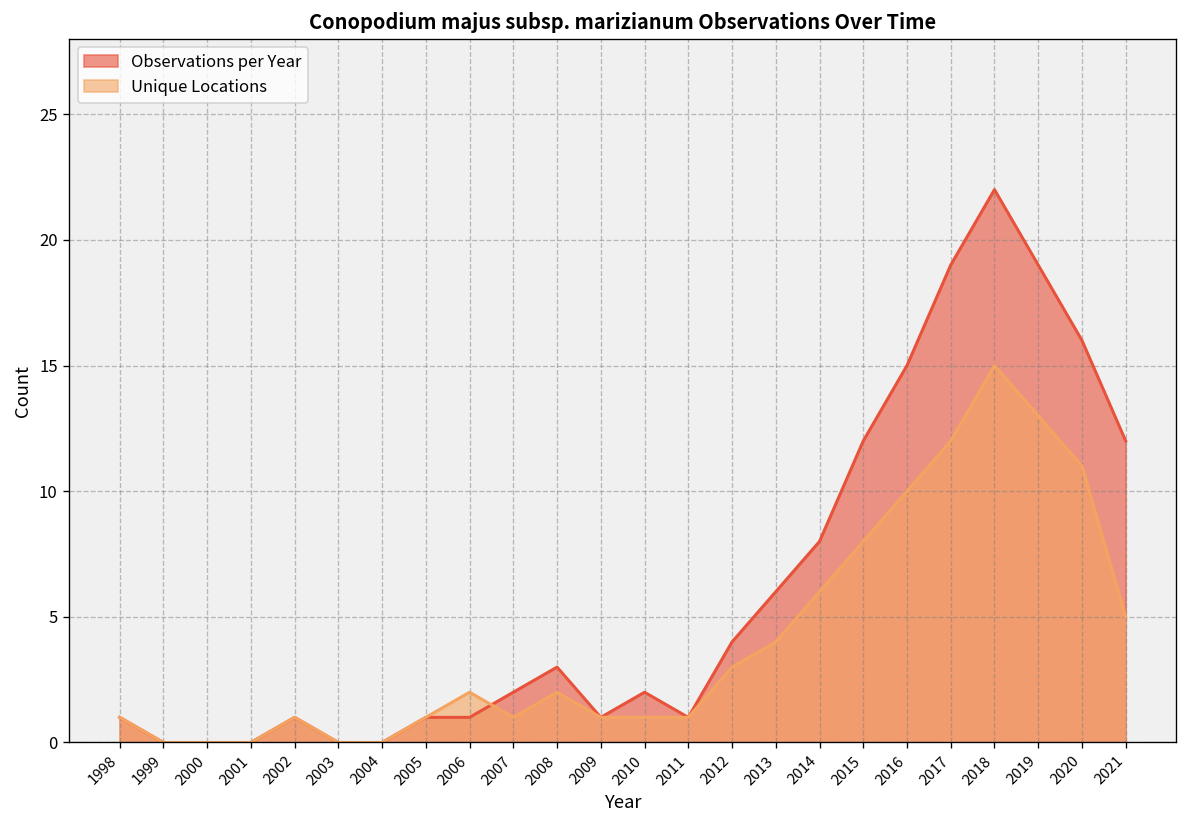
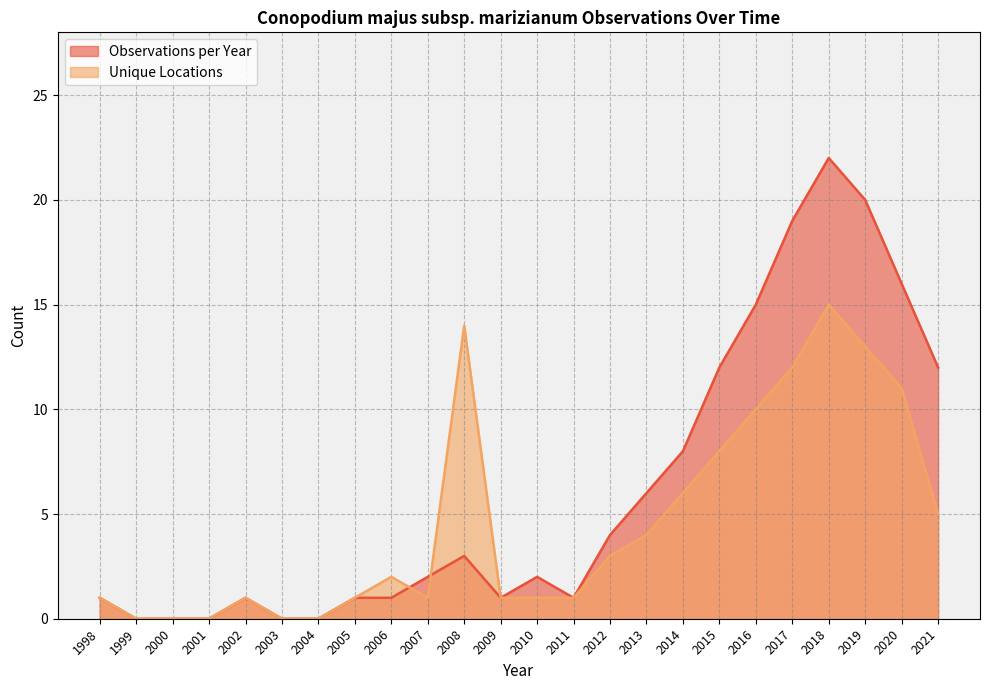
Unique Locations, 2008: 2 -> 14
Observations per Year, 2019: 19 -> 20
